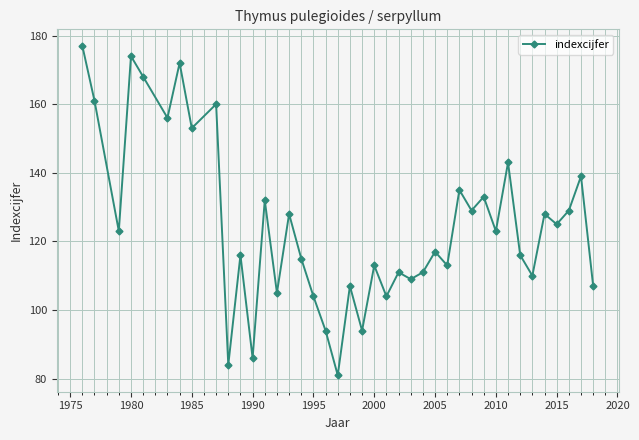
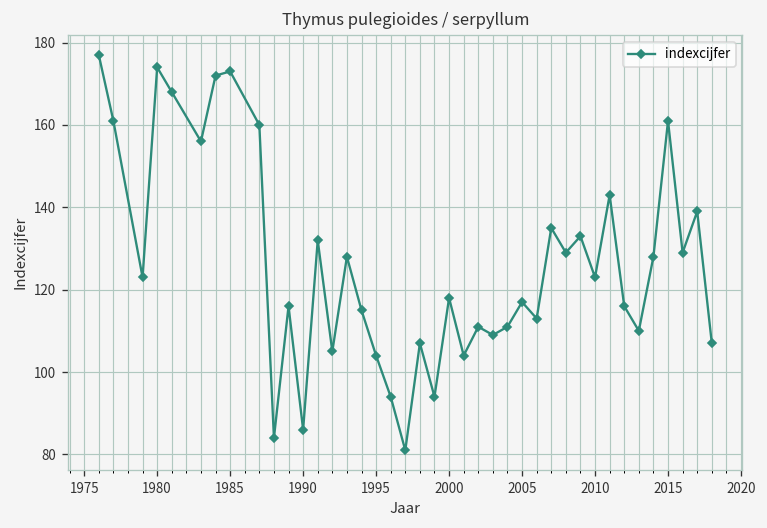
1985: 153 -> 173
2000: 113 -> 118
2015: 125 -> 161
